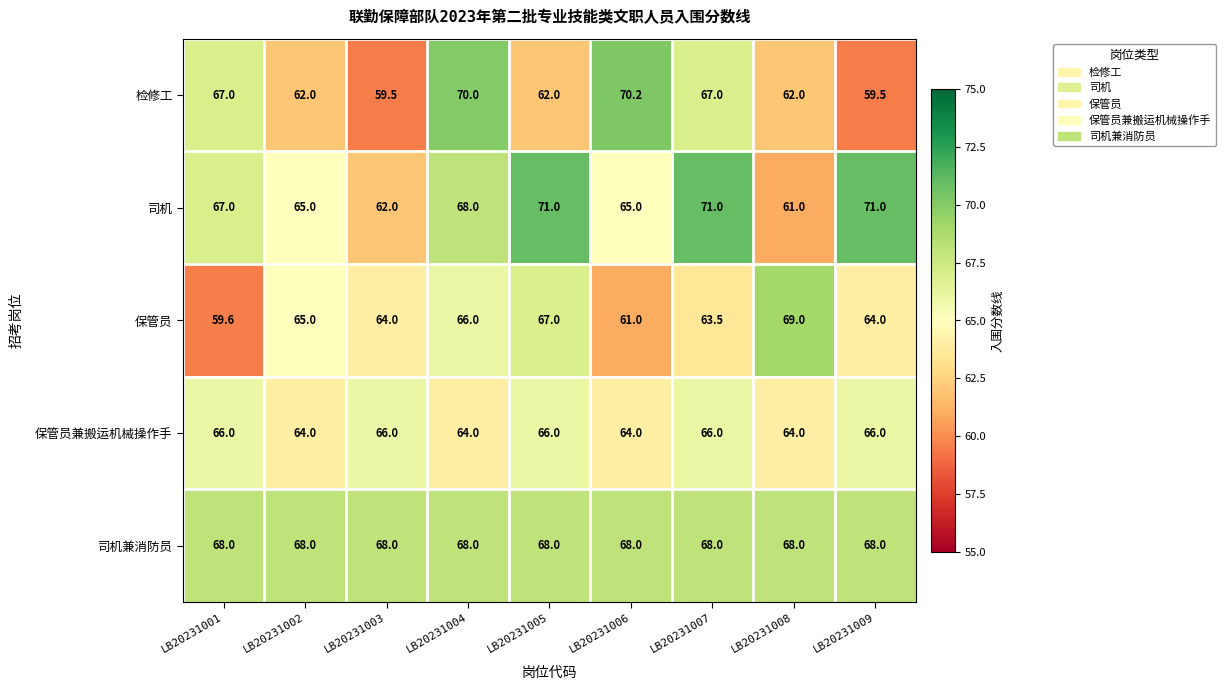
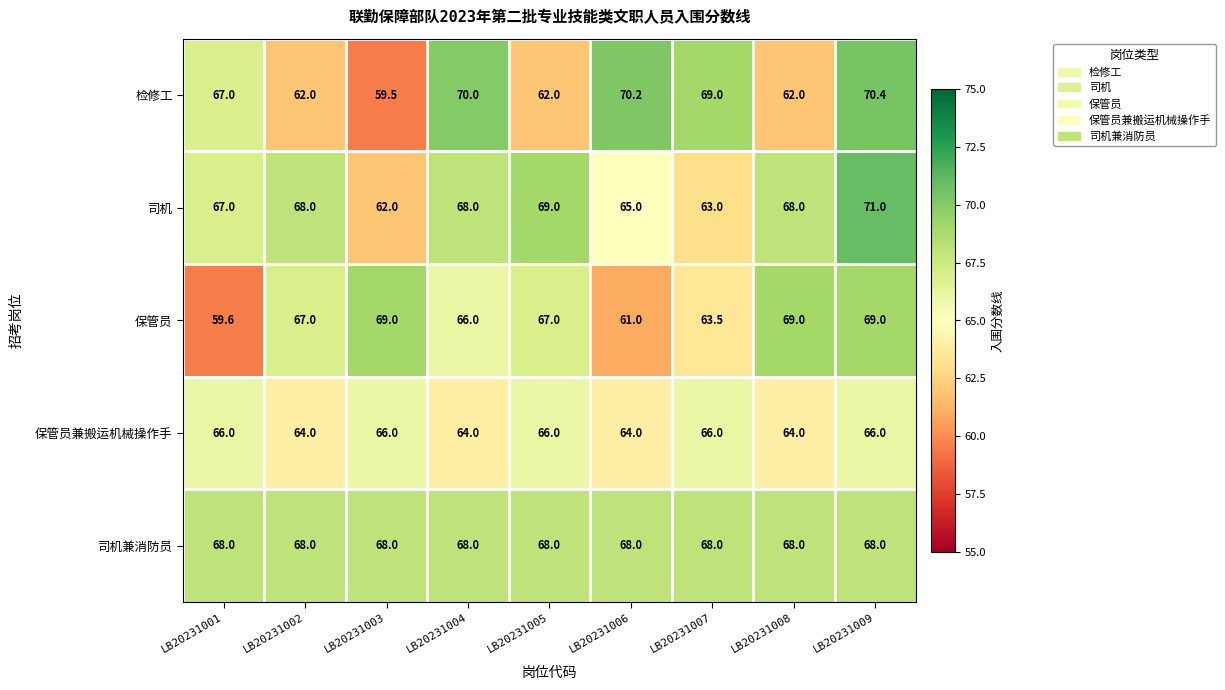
检修工, LB20231007: 67.0 -> 69.0
检修工, LB20231009: 59.5 -> 70.4
司机, LB20231002: 65.0 -> 68.0
司机, LB20231005: 71.0 -> 69.0
司机, LB20231007: 71.0 -> 63.0
司机, LB20231008: 61.0 -> 68.0
保管员, LB20231002: 65.0 -> 67.0
保管员, LB20231003: 64.0 -> 69.0
保管员, LB20231009: 64.0 -> 69.0
